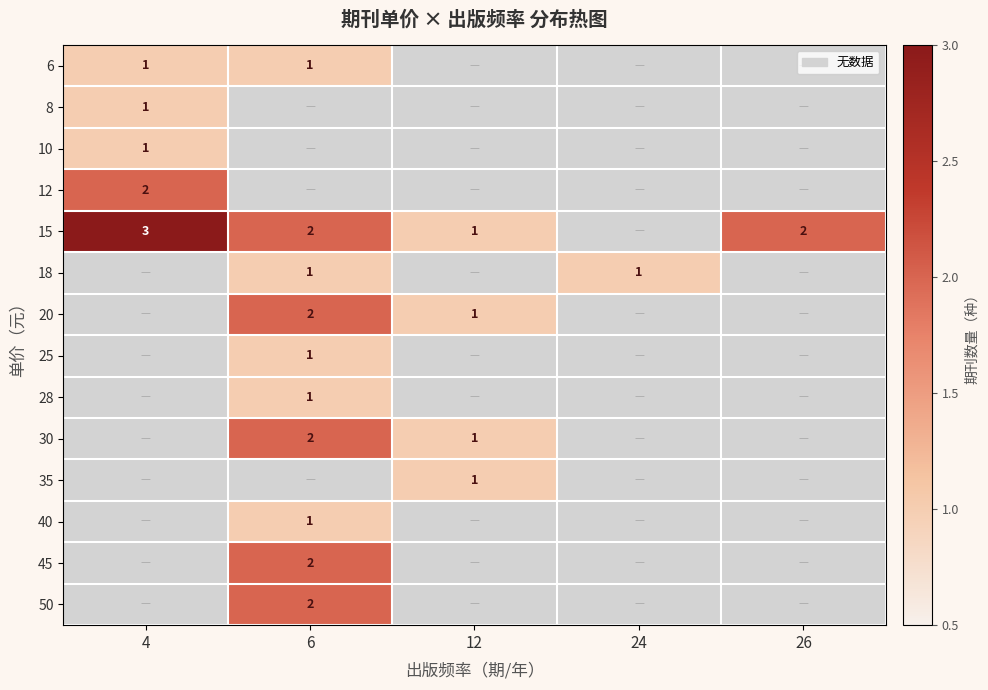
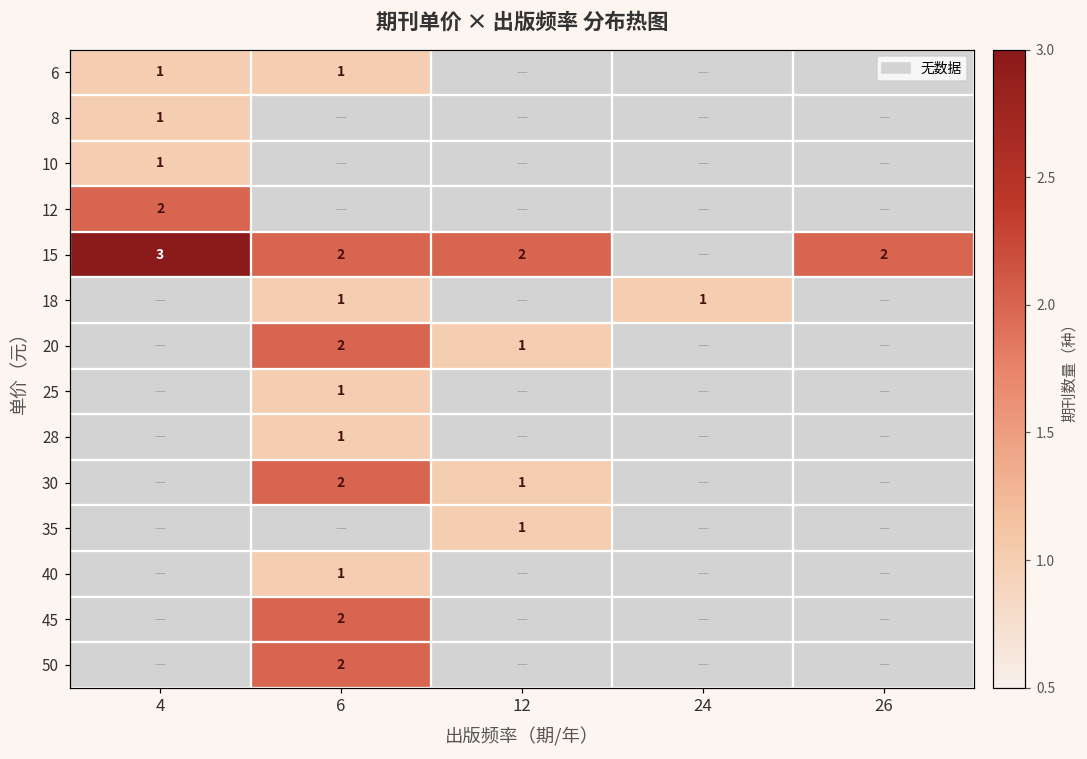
15, 12: 1 -> 2
